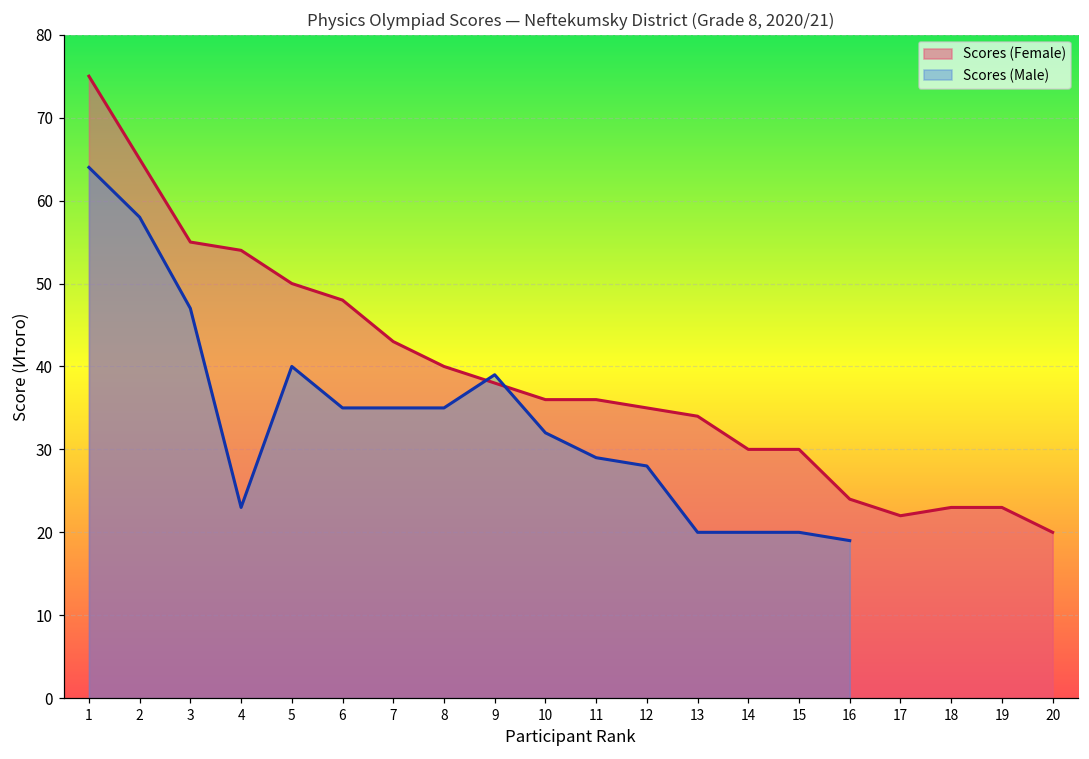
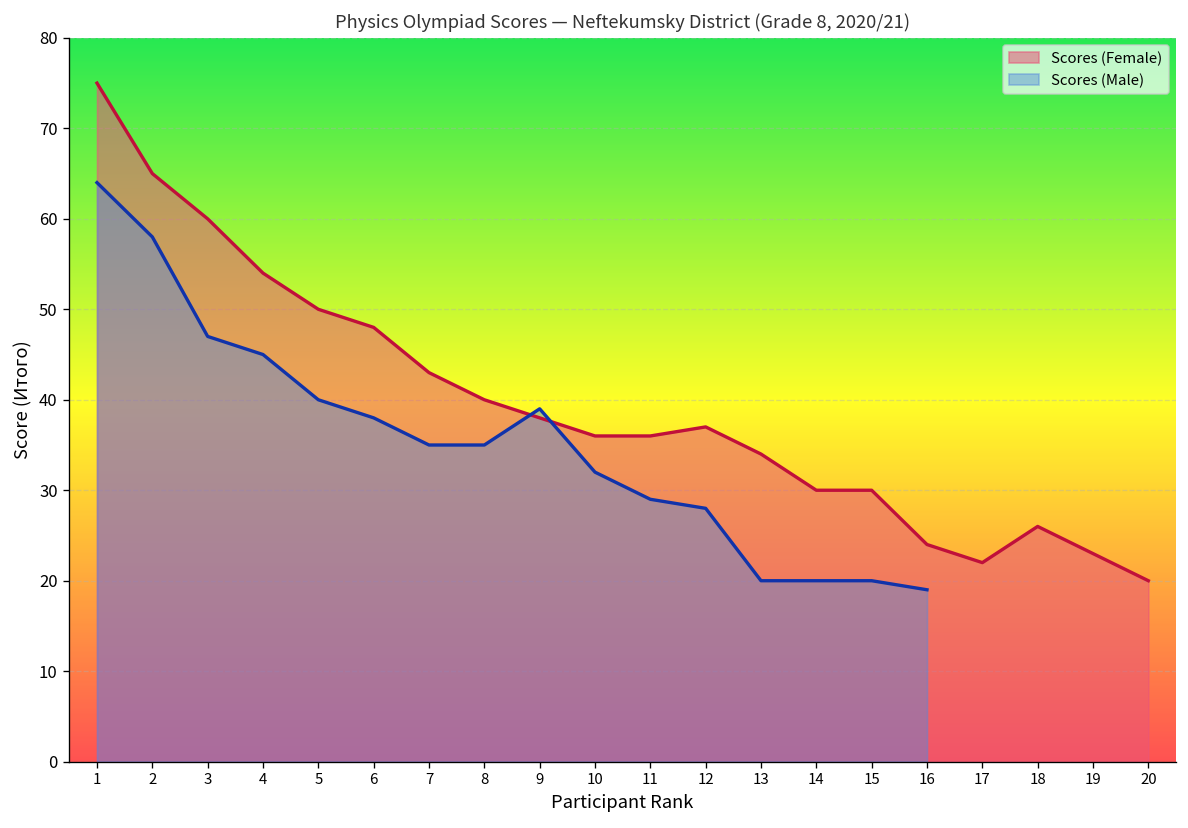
Scores (Female), 3: 55 -> 60
Scores (Male), 4: 23 -> 45
Scores (Male), 6: 35 -> 38
Scores (Female), 12: 35 -> 37
Scores (Female), 18: 23 -> 26
